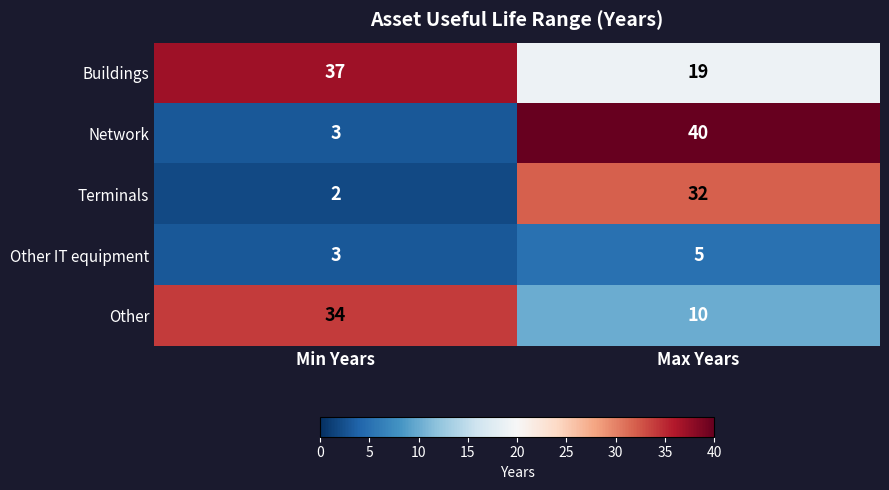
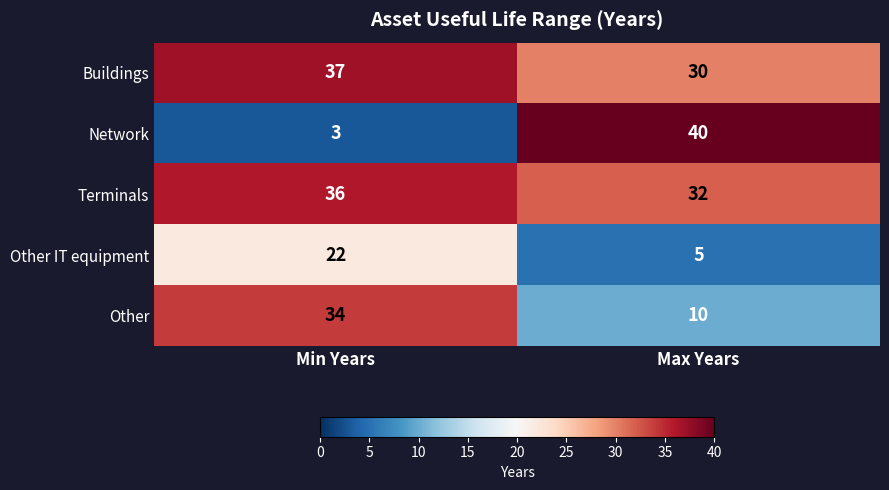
Buildings, Max Years: 19 -> 30
Terminals, Min Years: 2 -> 36
Other IT equipment, Min Years: 3 -> 22
